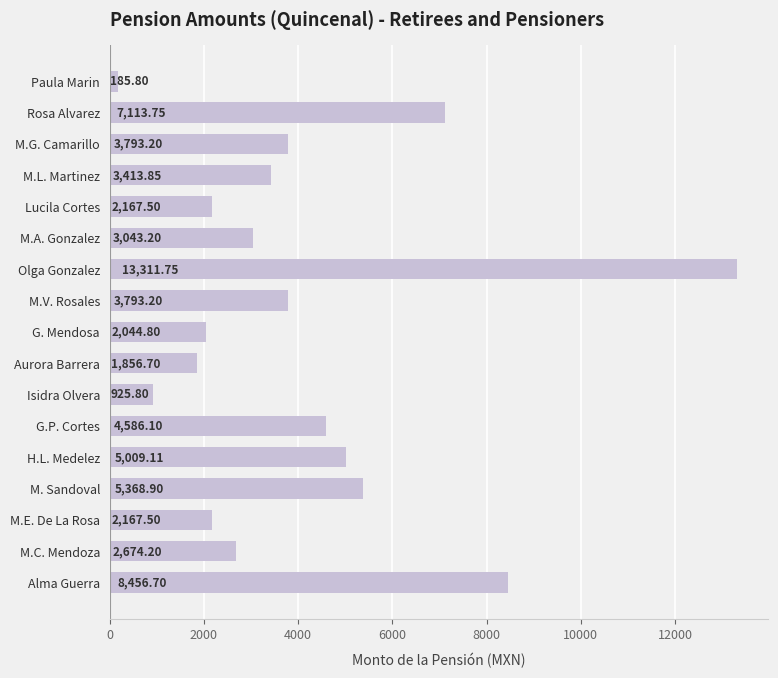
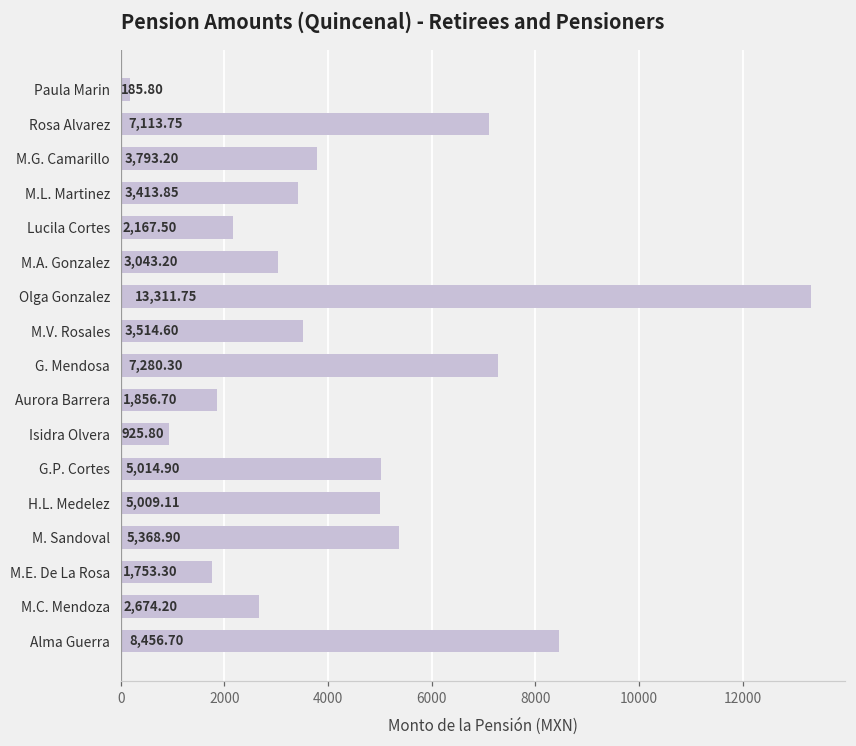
M.V. Rosales: 3,793.20 -> 3,514.60
G. Mendosa: 2,044.80 -> 7,280.30
G.P. Cortes: 4,586.10 -> 5,014.90
M.E. De La Rosa: 2,167.50 -> 1,753.30
